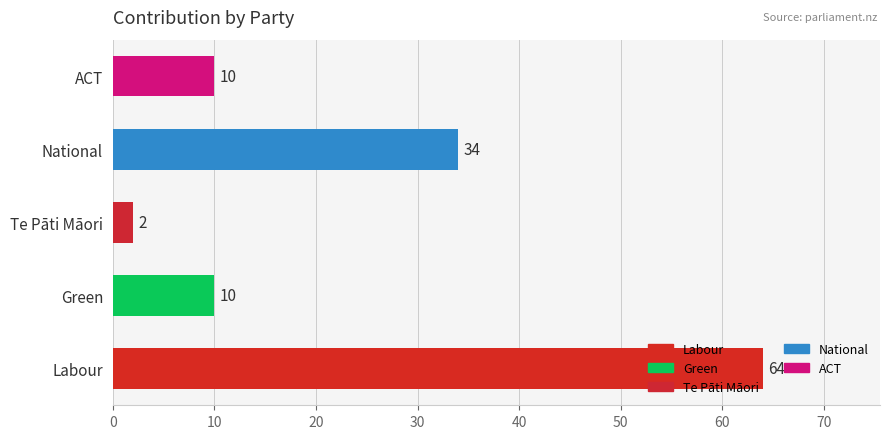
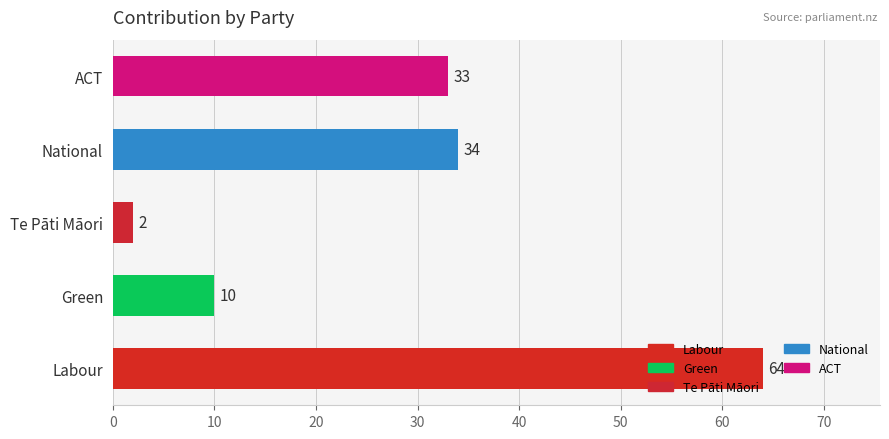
ACT: 10 -> 33
